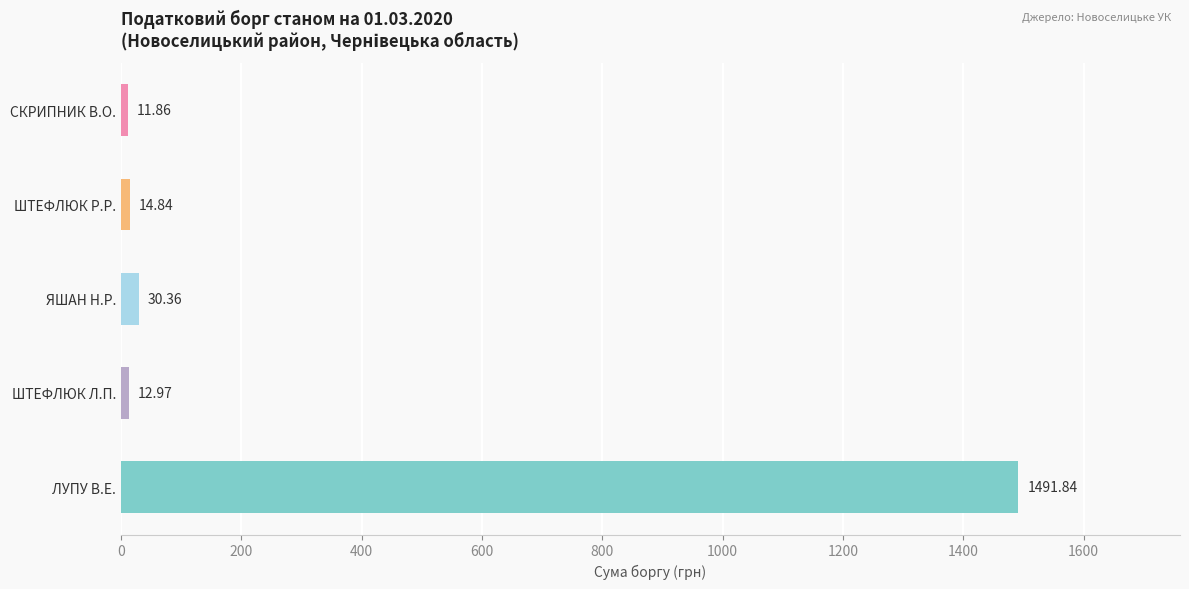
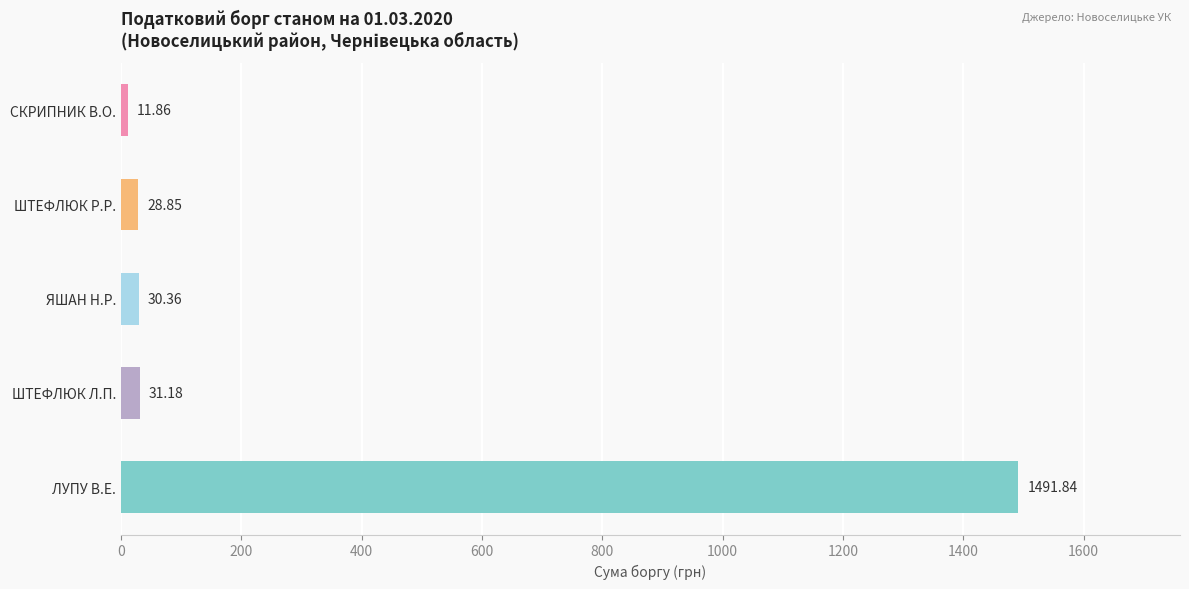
ШТЕФЛЮК Р.Р.: 14.84 -> 28.85
ШТЕФЛЮК Л.П.: 12.97 -> 31.18
